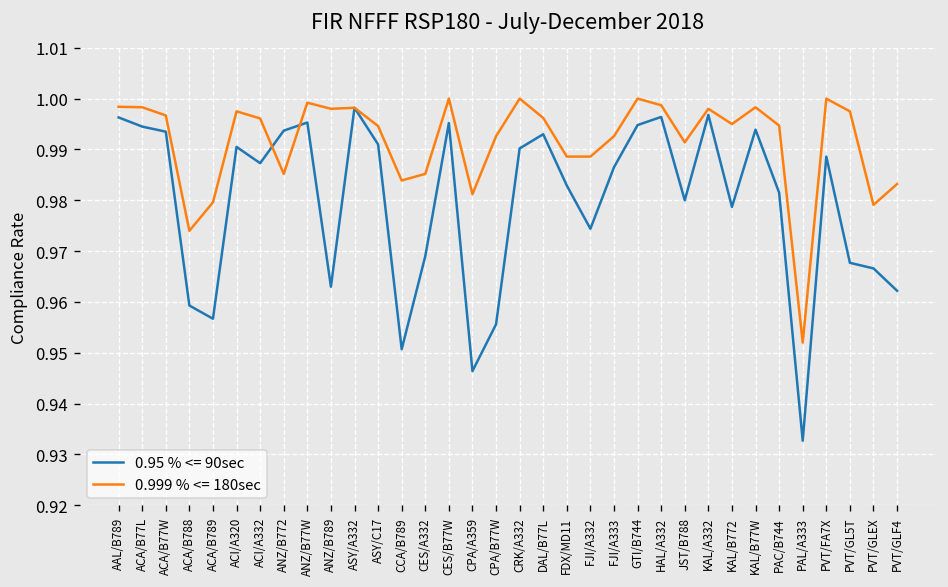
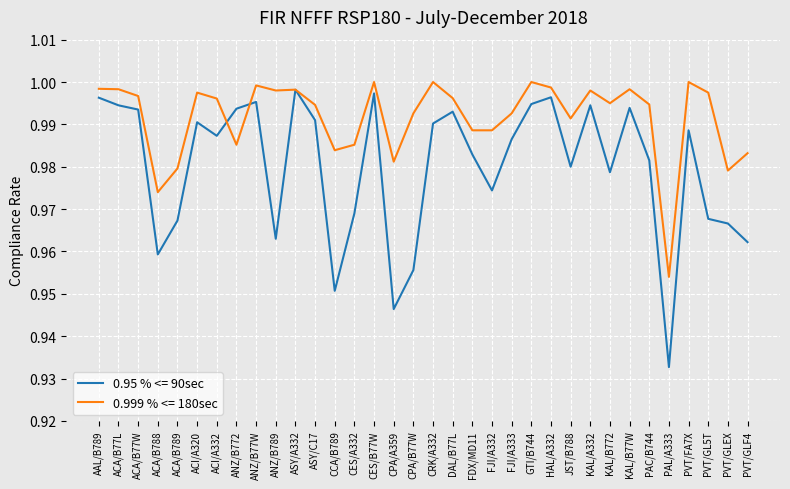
0.95 % <= 90sec, ACA/B789: 0.957 -> 0.967
0.95 % <= 90sec, CES/B77W: 0.995 -> 0.997
0.95 % <= 90sec, KAL/A332: 0.997 -> 0.995
0.999 % <= 180sec, PAL/A333: 0.952 -> 0.954
